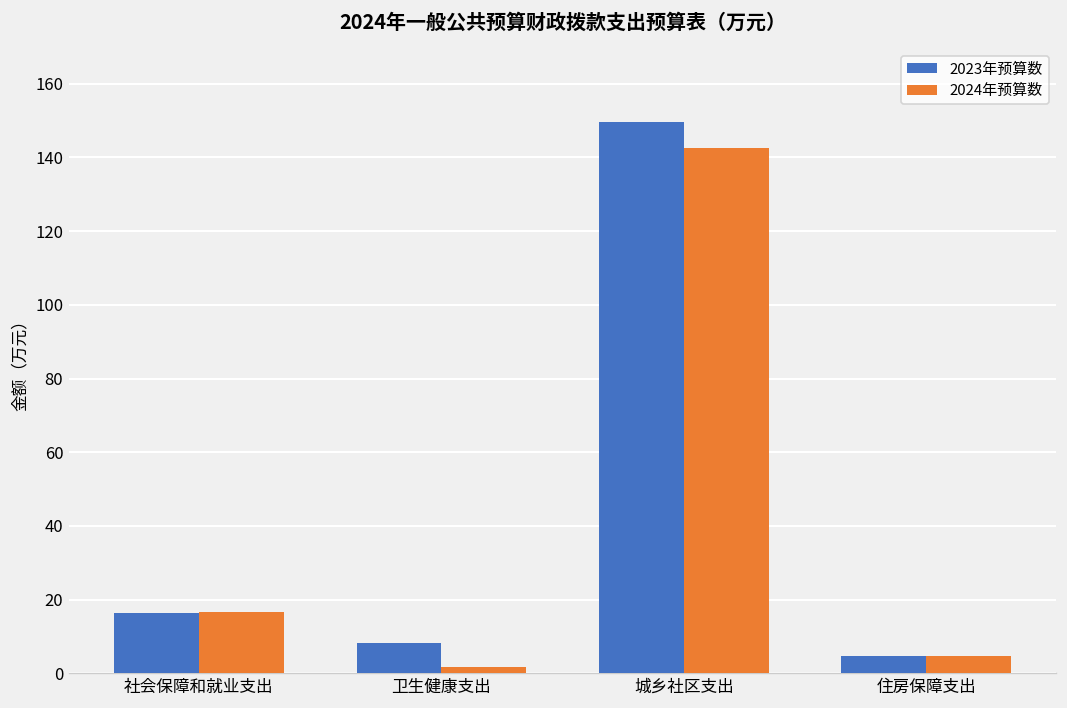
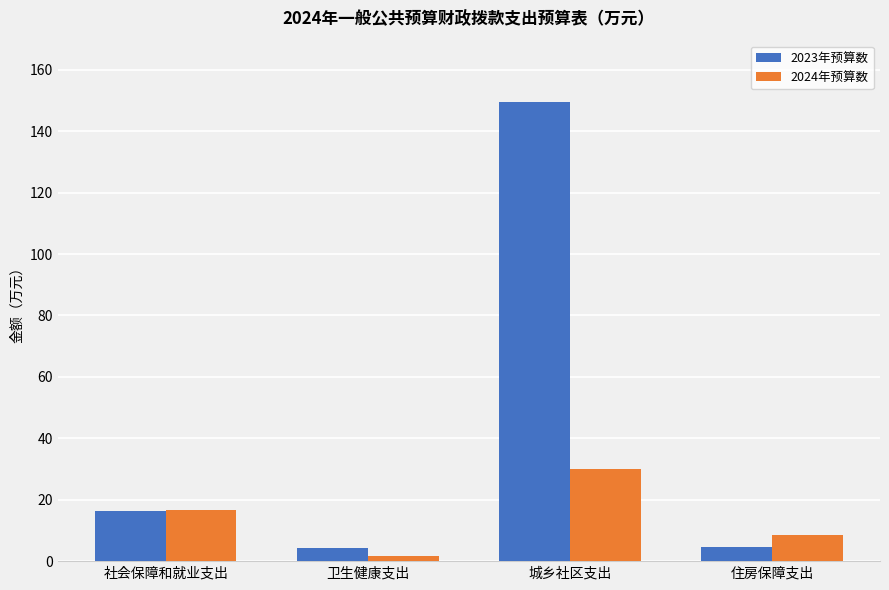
2023年预算数, 卫生健康支出: 8 -> 4
2024年预算数, 城乡社区支出: 142 -> 30
2024年预算数, 住房保障支出: 5 -> 8
